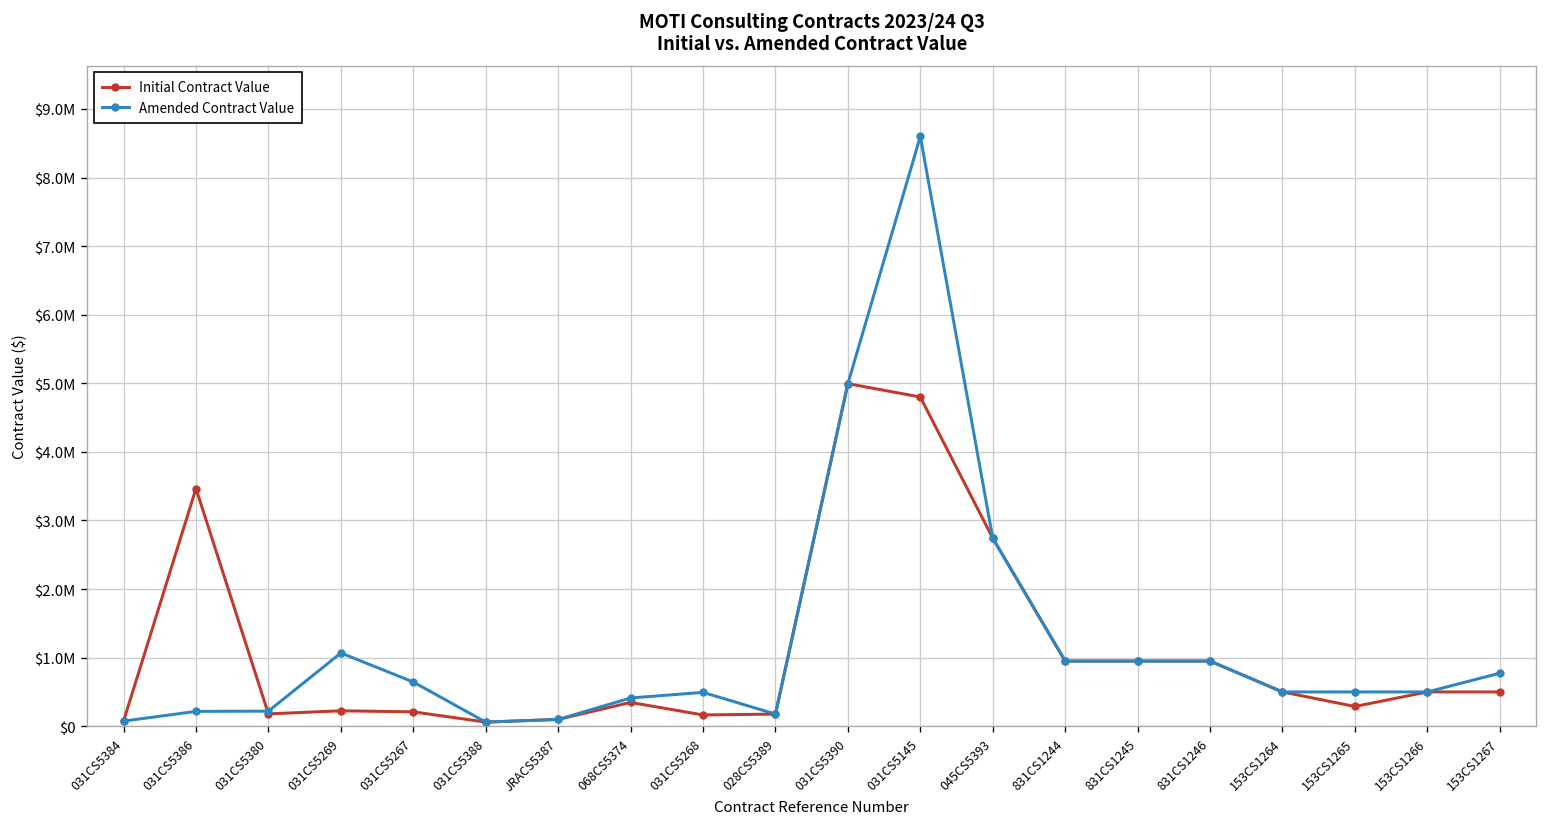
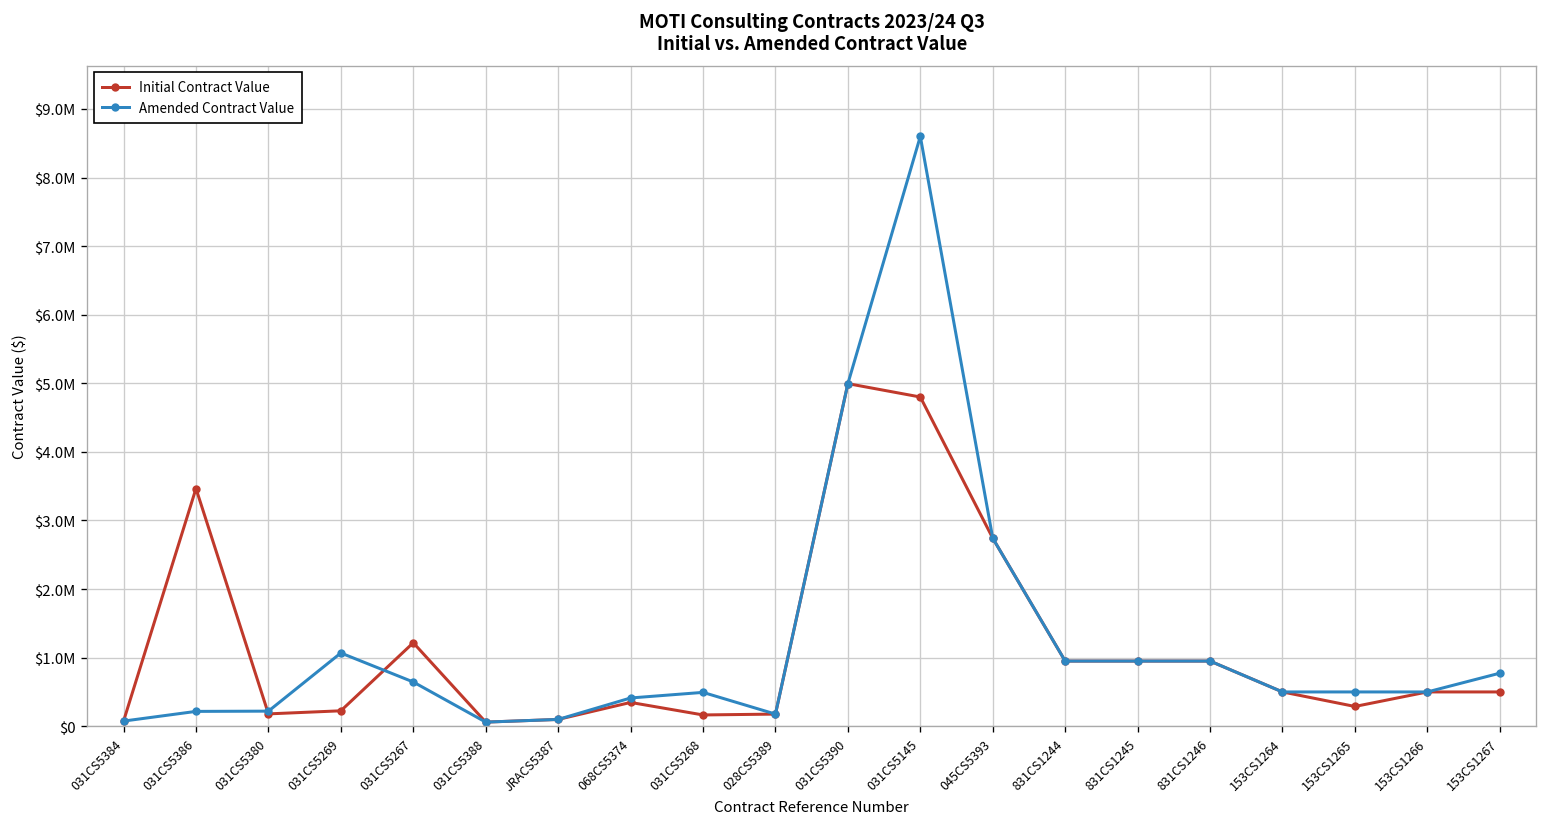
Initial Contract Value, 031CS5267: $200000 -> $1200000
